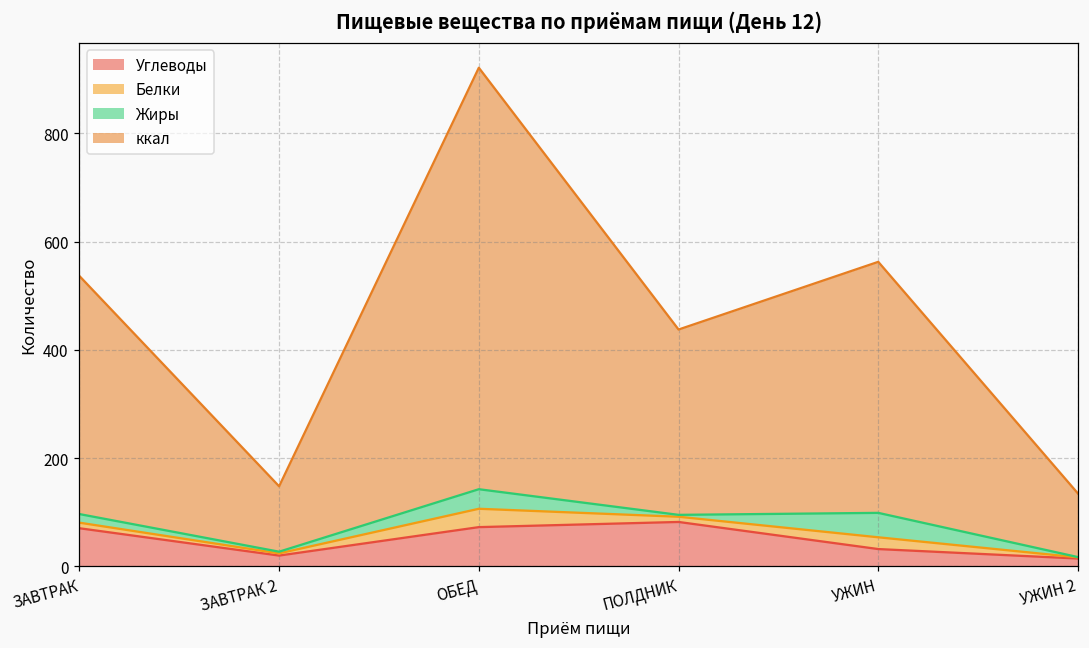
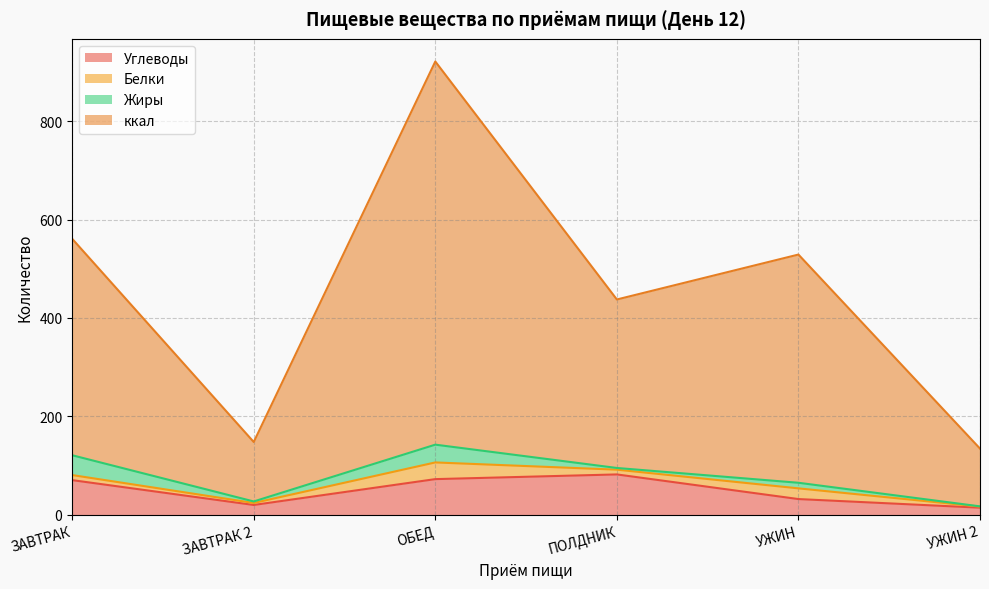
Жиры, ЗАВТРАК: 20 -> 40
Жиры, УЖИН: 50 -> 10
